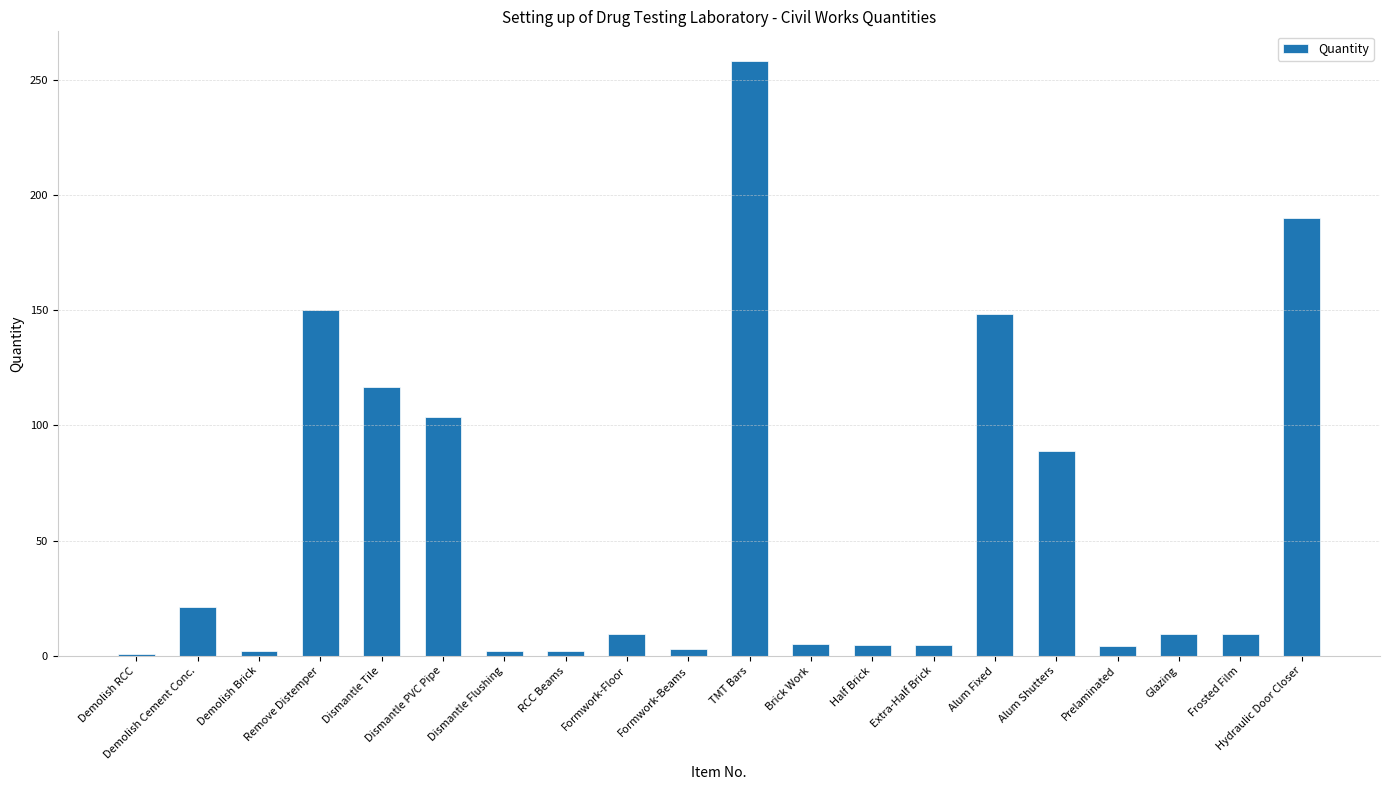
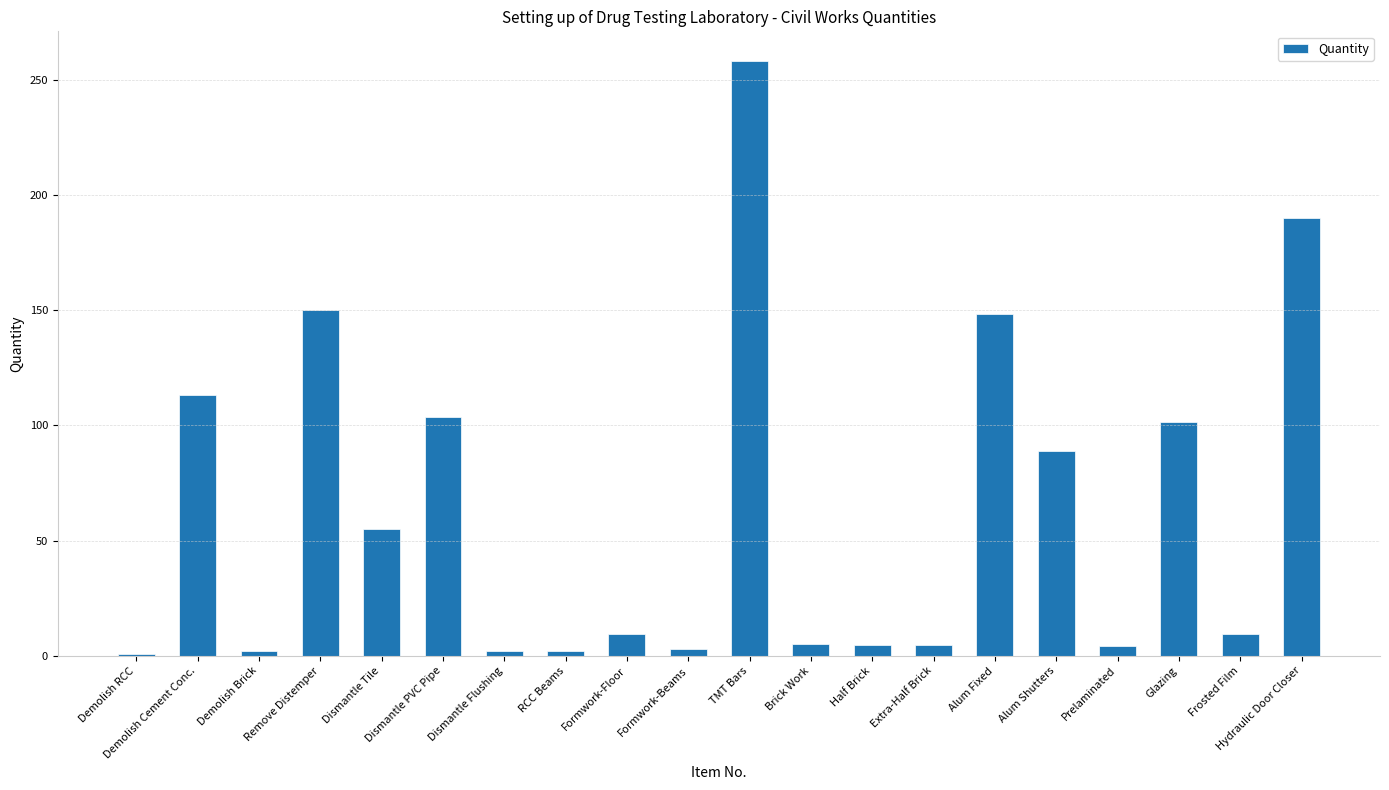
Demolish Cement Conc.: 21 -> 113
Dismantle Tile: 117 -> 55
Glazing: 9 -> 101
